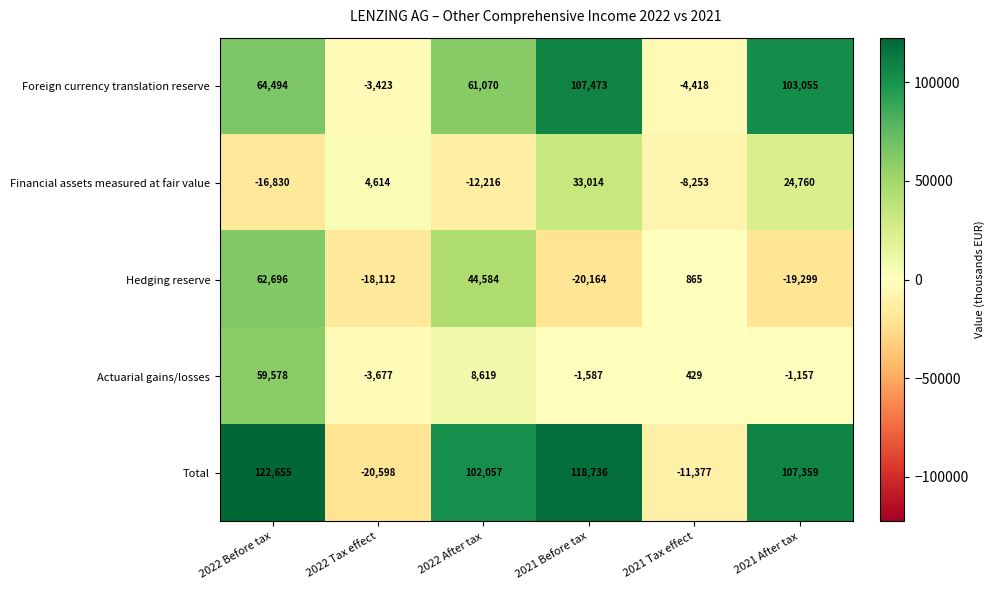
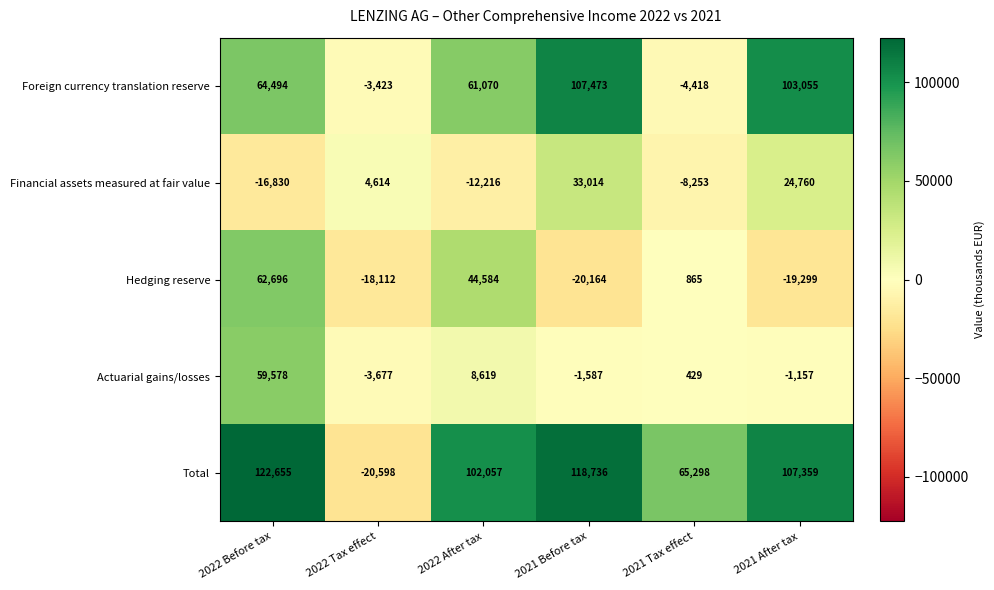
Total, 2021 Tax effect: -11,377 -> 65,298
